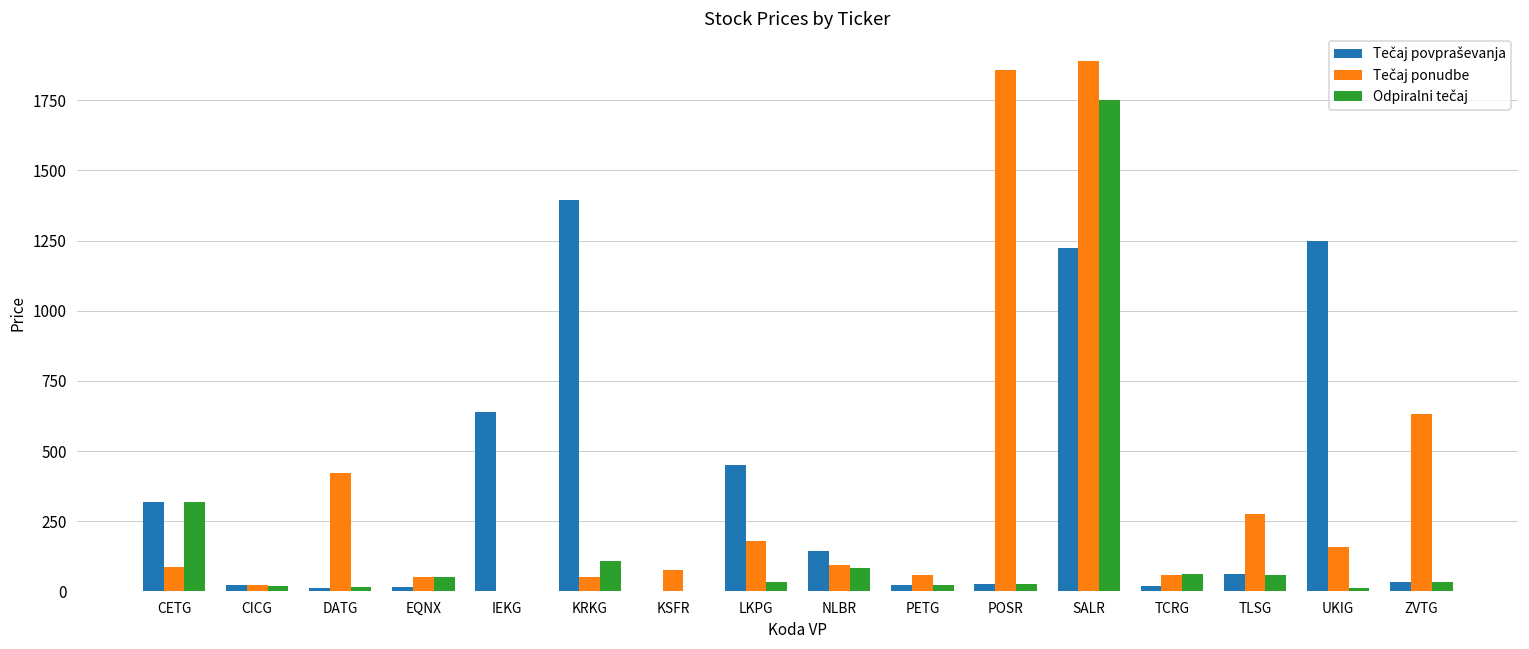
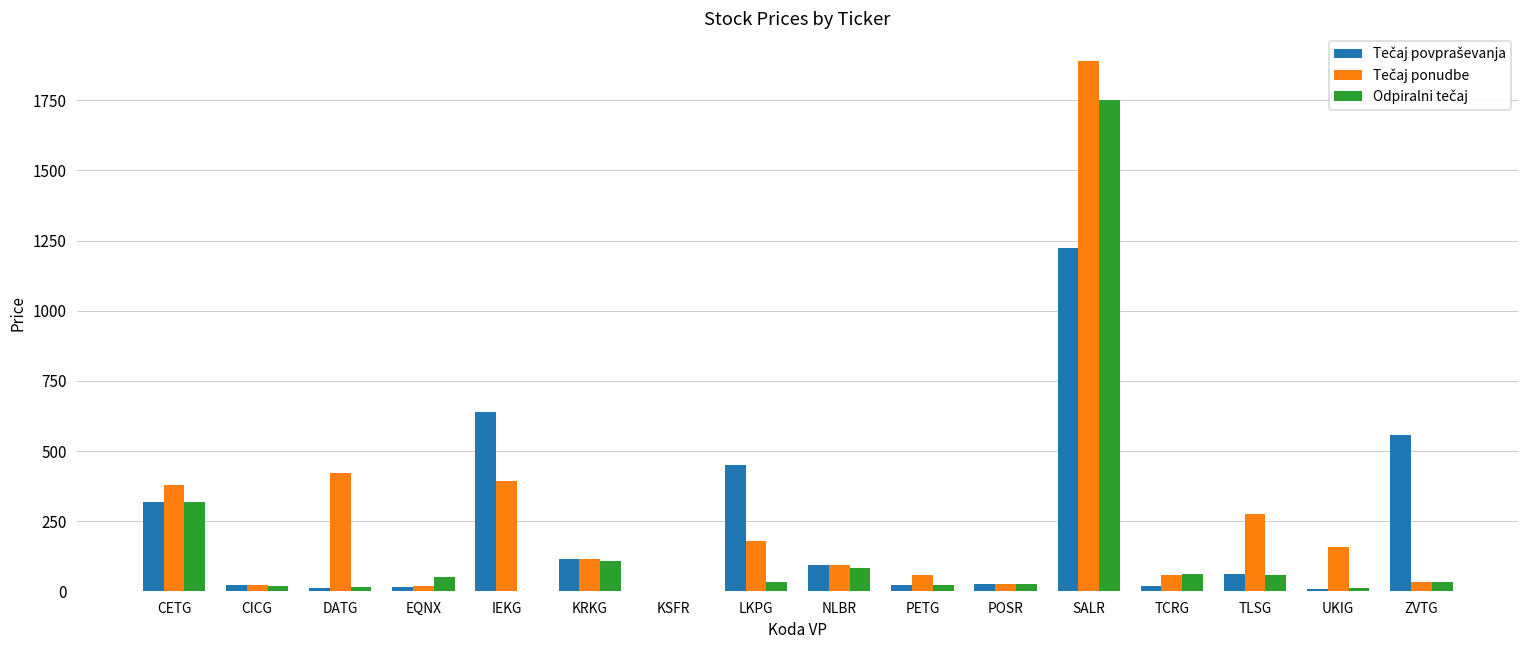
Tečaj ponudbe, CETG: 90 -> 380
Tečaj ponudbe, EQNX: 50 -> 20
Tečaj ponudbe, IEKG: 0 -> 390
Tečaj povpraševanja, KRKG: 1390 -> 120
Tečaj ponudbe, KRKG: 50 -> 120
Tečaj ponudbe, KSFR: 80 -> 0
Tečaj povpraševanja, NLBR: 140 -> 90
Tečaj ponudbe, POSR: 1860 -> 30
Tečaj povpraševanja, UKIG: 1250 -> 10
Tečaj povpraševanja, ZVTG: 40 -> 560
Tečaj ponudbe, ZVTG: 630 -> 40
